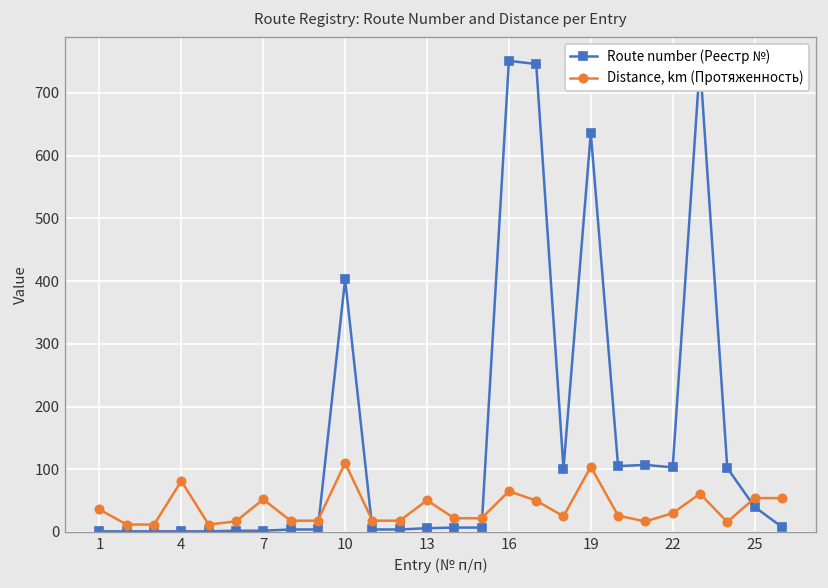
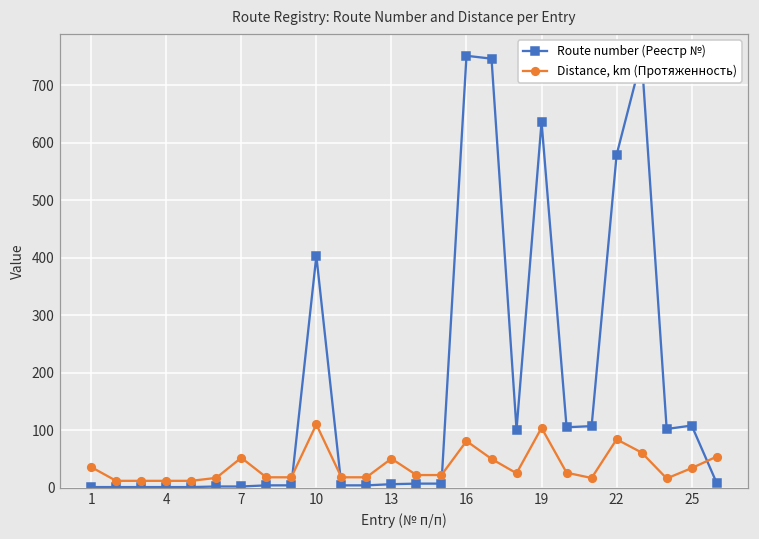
Distance, km (Протяженность), 4: 80 -> 10
Distance, km (Протяженность), 16: 70 -> 80
Route number (Реестр №), 22: 100 -> 580
Distance, km (Протяженность), 22: 30 -> 80
Route number (Реестр №), 25: 40 -> 110
Distance, km (Протяженность), 25: 50 -> 30
